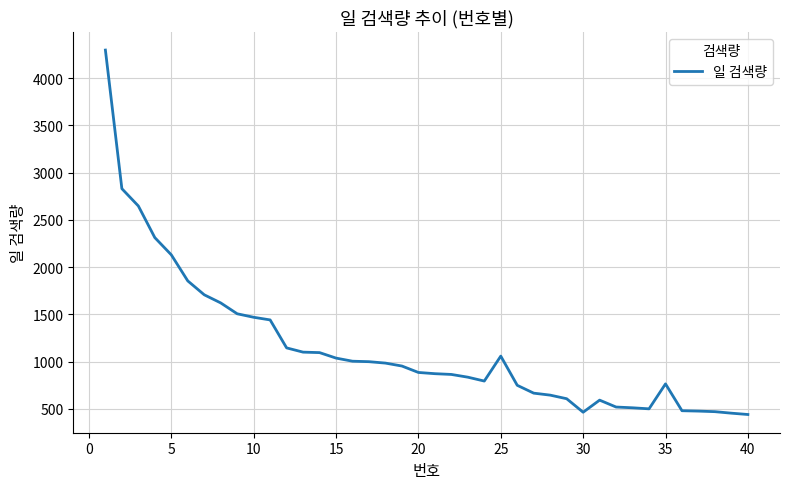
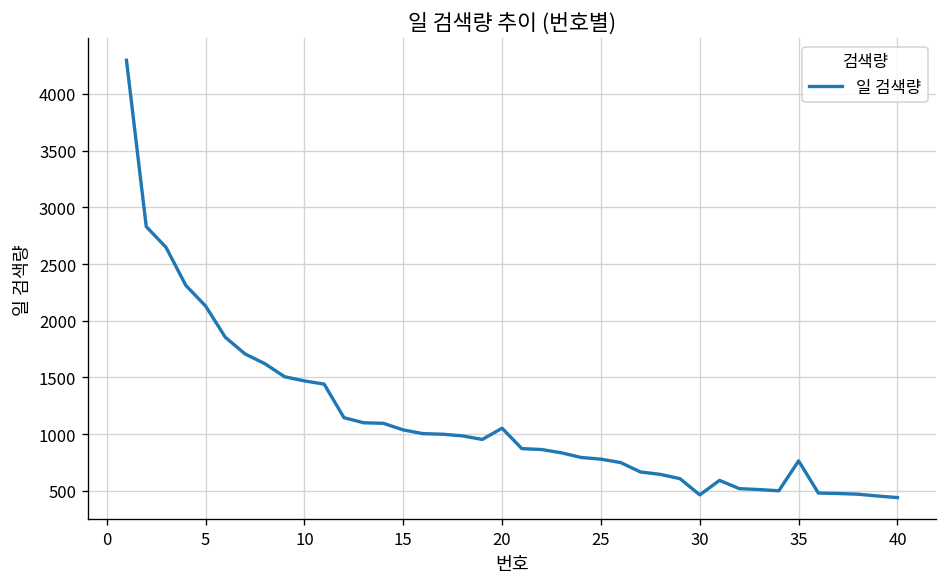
20: 900 -> 1100
25: 1100 -> 800
